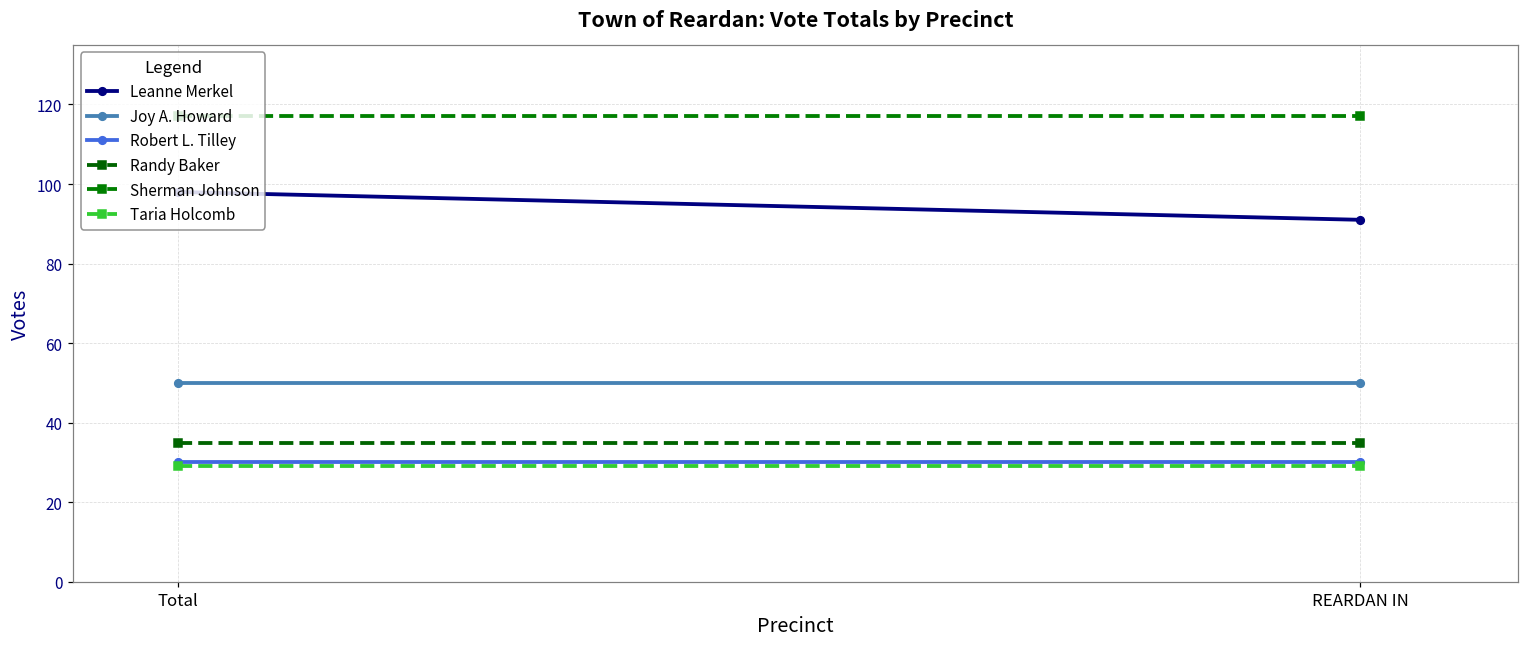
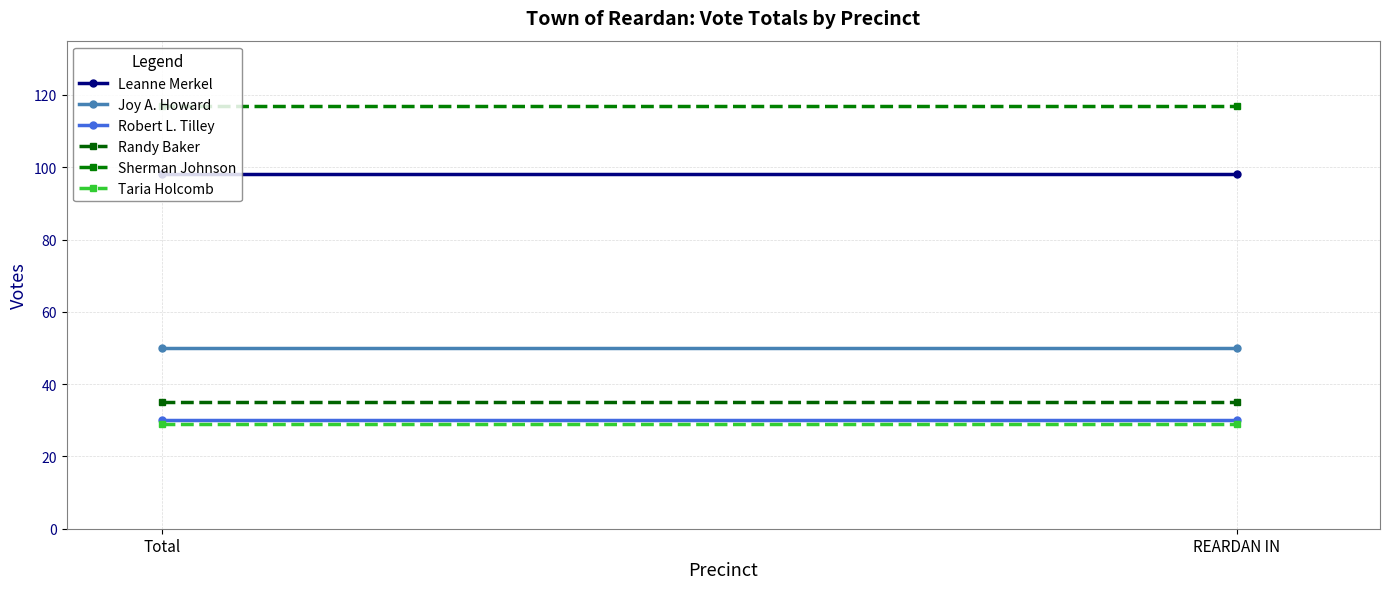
Leanne Merkel, REARDAN IN: 91 -> 98
